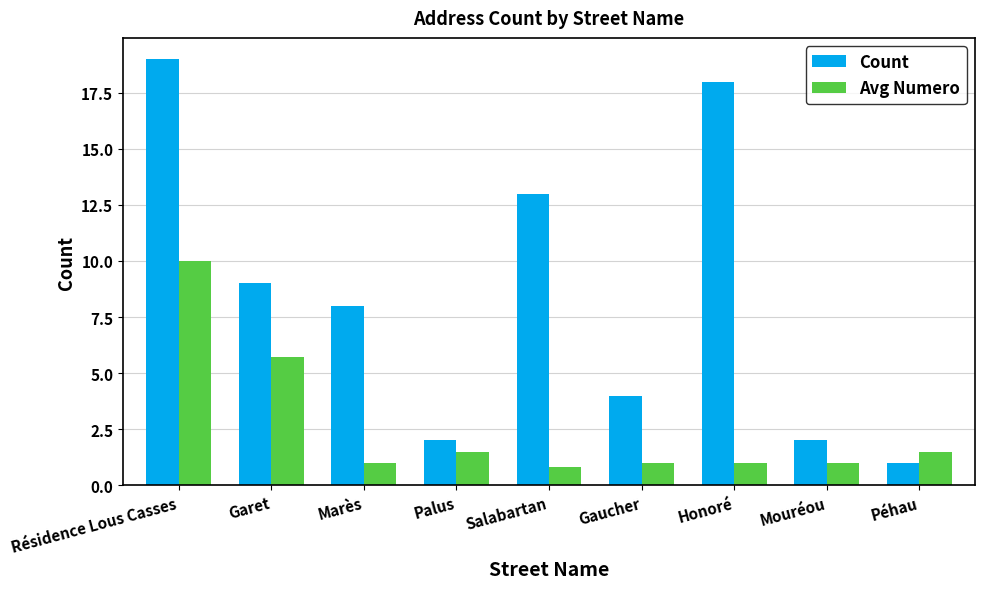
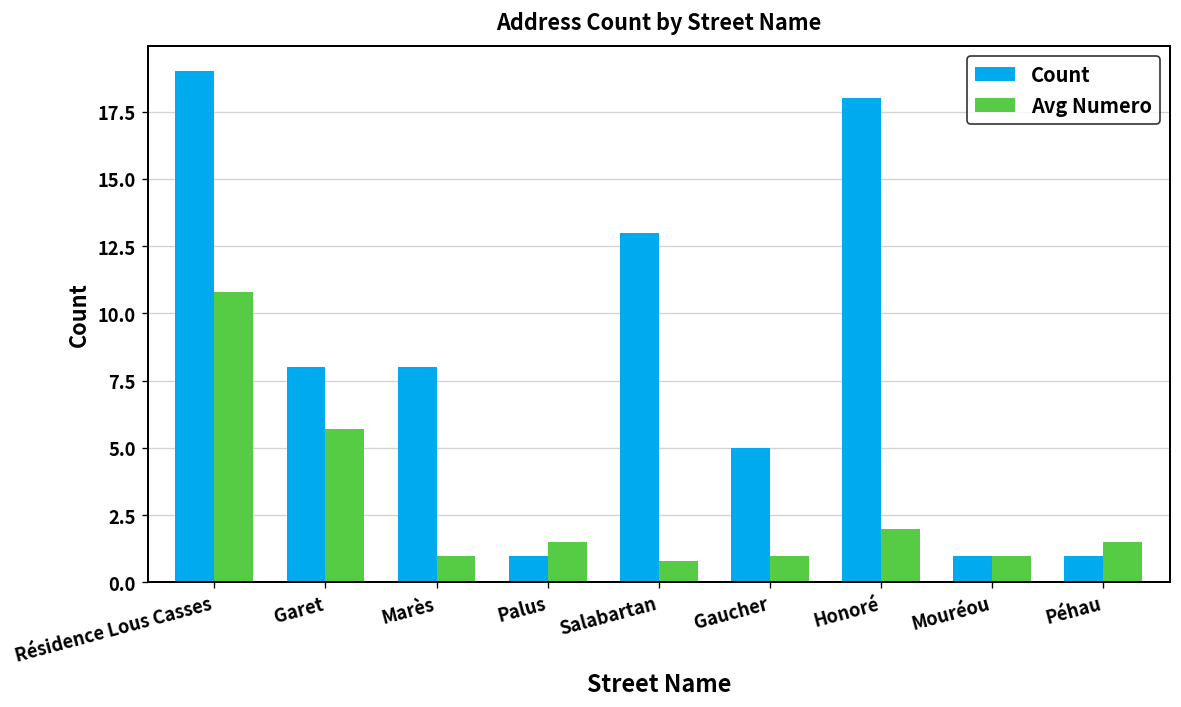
Avg Numero, Résidence Lous Casses: 10.0 -> 10.8
Count, Garet: 9 -> 8
Count, Palus: 2 -> 1
Count, Gaucher: 4 -> 5
Avg Numero, Honoré: 1 -> 2
Count, Mouréou: 2 -> 1
